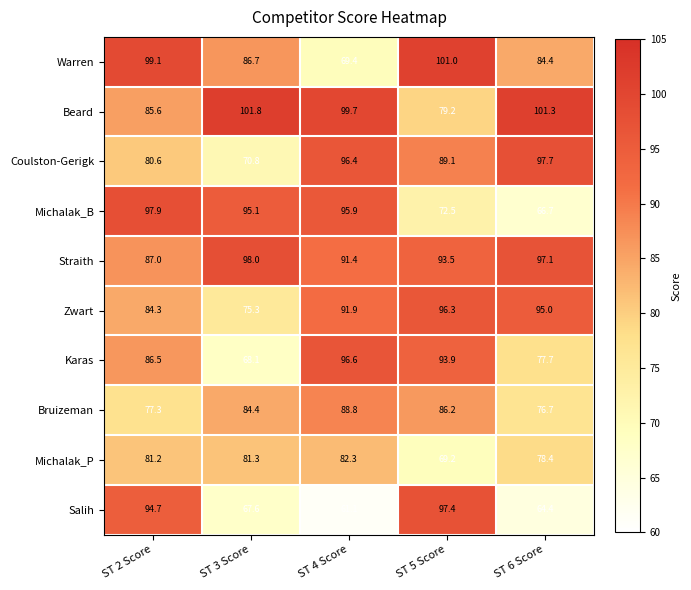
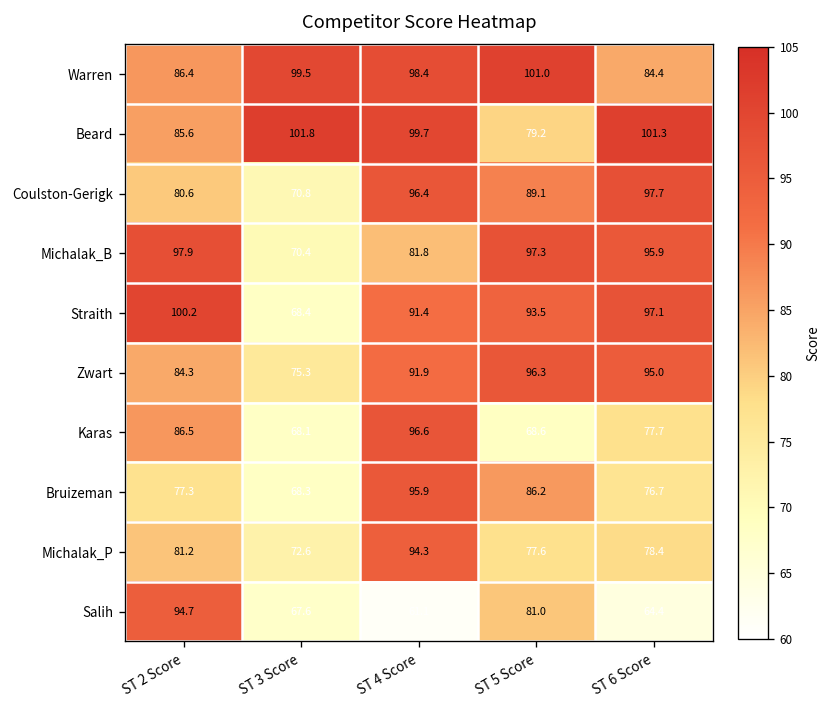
Warren, ST 2 Score: 99.1 -> 86.4
Warren, ST 3 Score: 86.7 -> 99.5
Warren, ST 4 Score: 69.4 -> 98.4
Michalak_B, ST 3 Score: 95.1 -> 70.4
Michalak_B, ST 4 Score: 95.9 -> 81.8
Michalak_B, ST 5 Score: 72.5 -> 97.3
Michalak_B, ST 6 Score: 66.7 -> 95.9
Straith, ST 2 Score: 87.0 -> 100.2
Straith, ST 3 Score: 98.0 -> 68.4
Karas, ST 5 Score: 93.9 -> 68.6
Bruizeman, ST 3 Score: 84.4 -> 68.3
Bruizeman, ST 4 Score: 88.8 -> 95.9
Michalak_P, ST 3 Score: 81.3 -> 72.6
Michalak_P, ST 4 Score: 82.3 -> 94.3
Michalak_P, ST 5 Score: 69.2 -> 77.6
Salih, ST 5 Score: 97.4 -> 81.0
